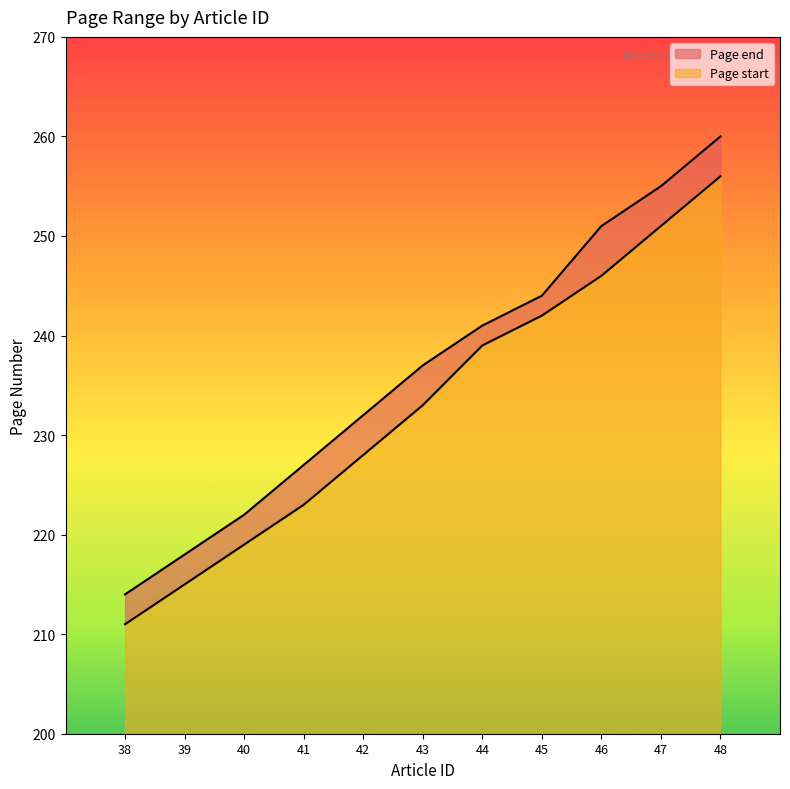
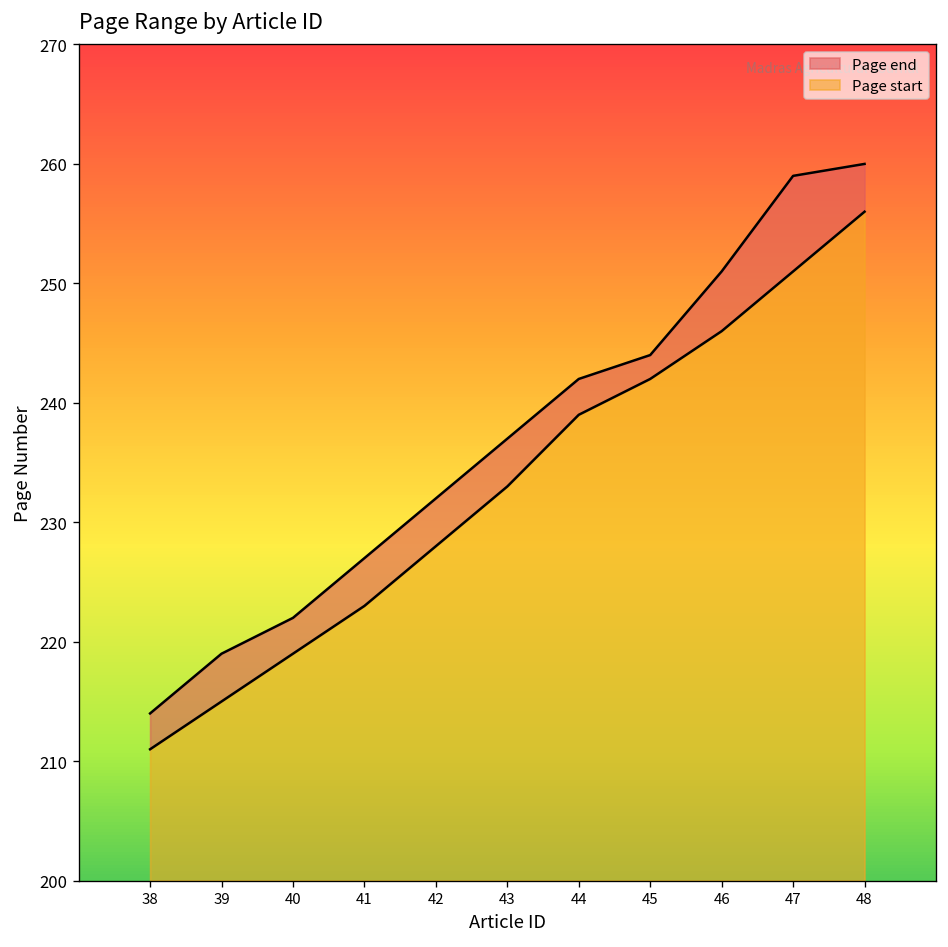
Page end, 39: 218 -> 219
Page end, 44: 241 -> 242
Page end, 47: 255 -> 259
